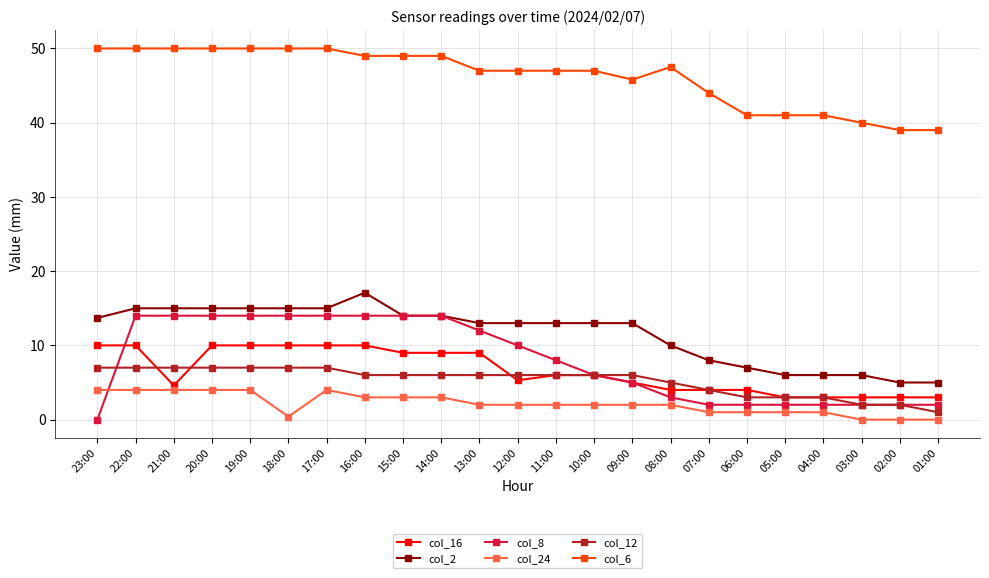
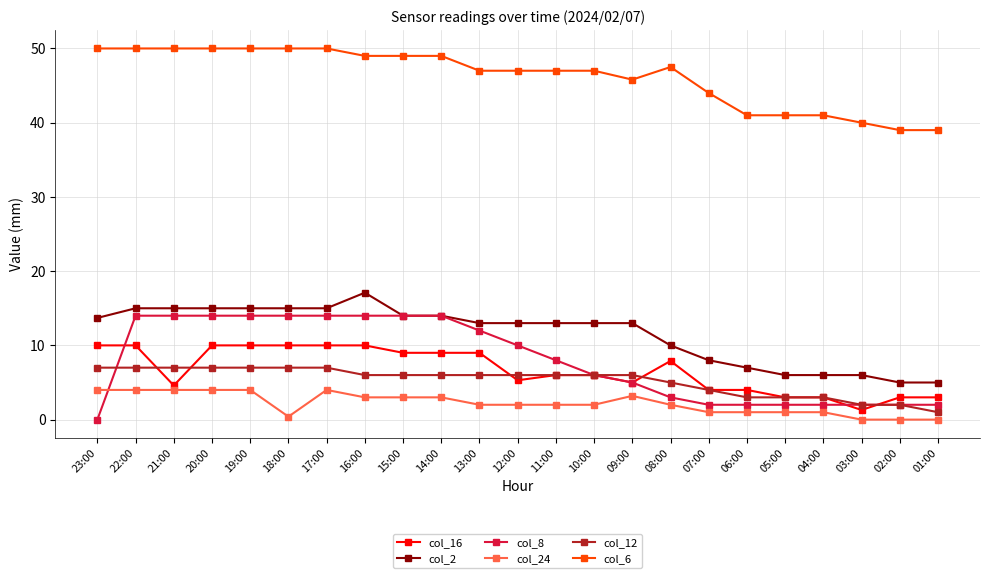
col_24, 09:00: 2 -> 3
col_16, 08:00: 4 -> 8
col_16, 03:00: 3 -> 1
